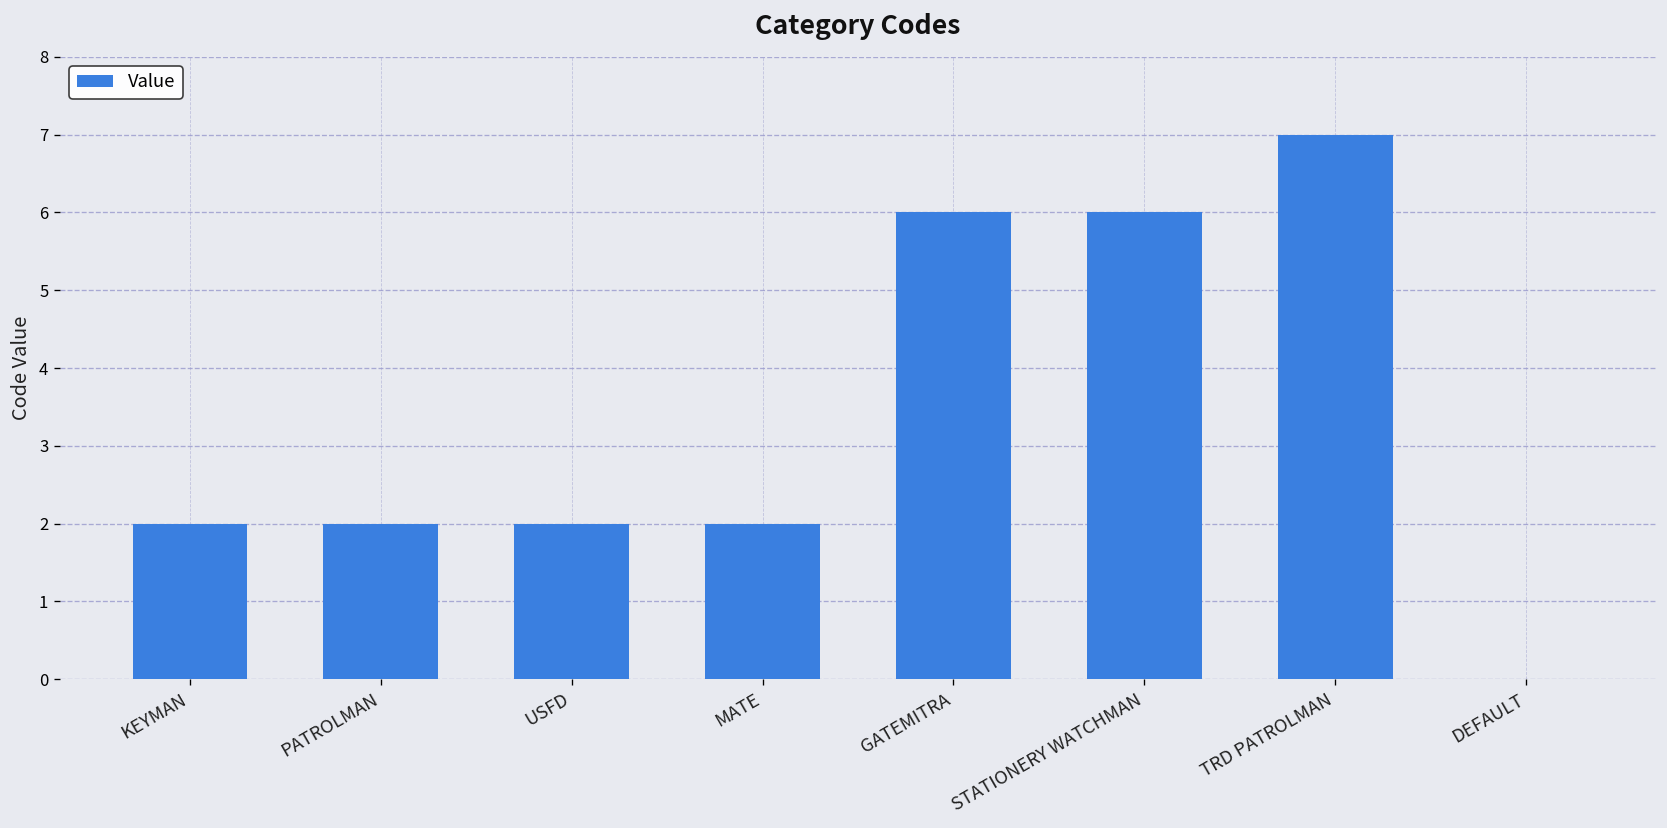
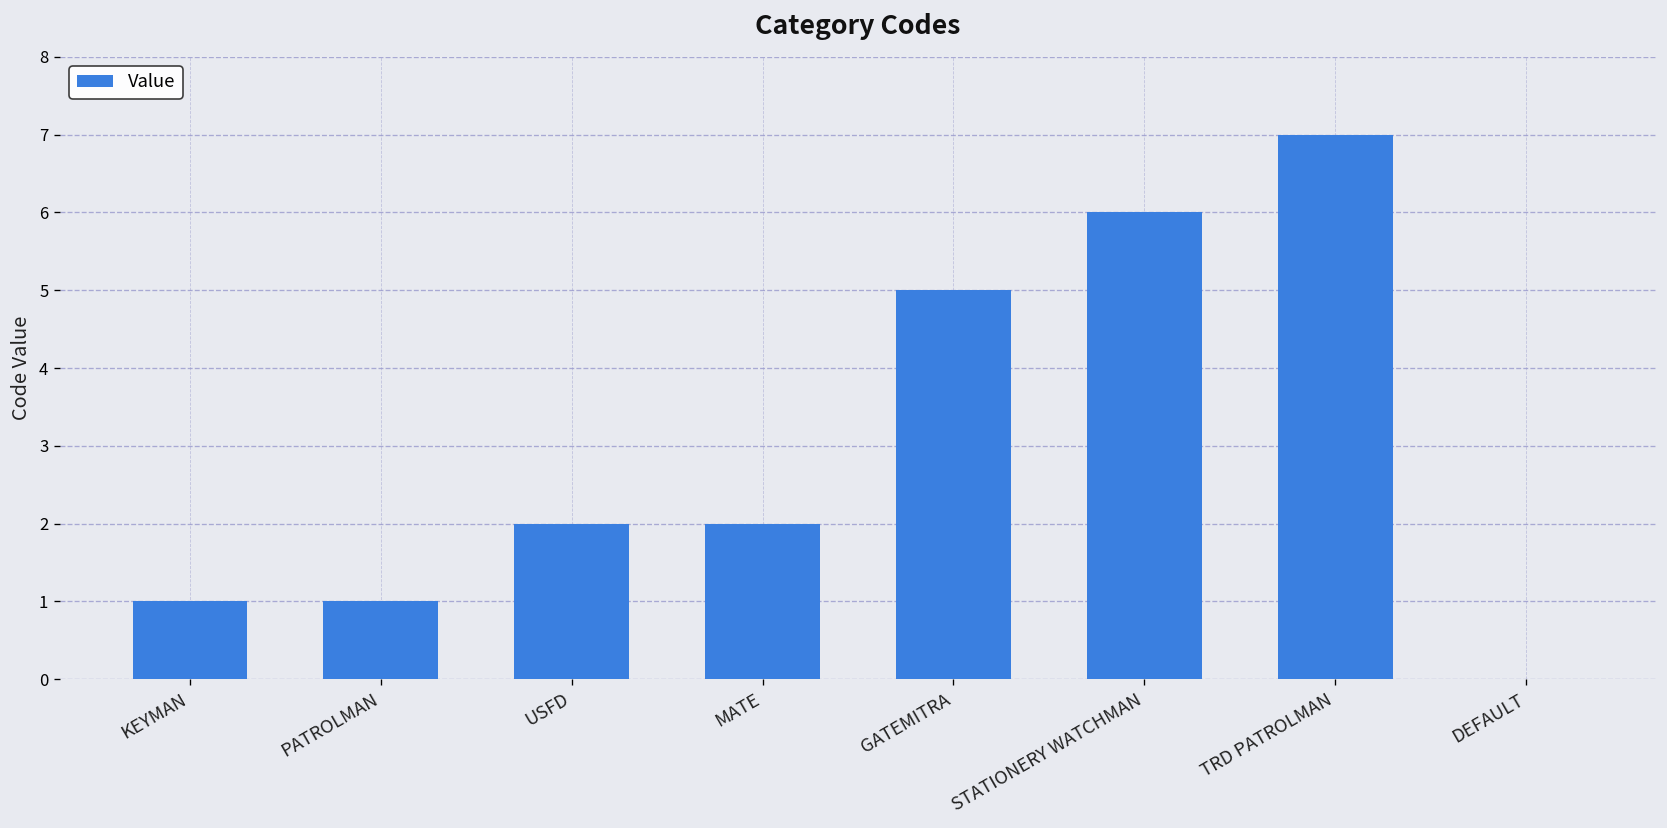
KEYMAN: 2 -> 1
PATROLMAN: 2 -> 1
GATEMITRA: 6 -> 5
